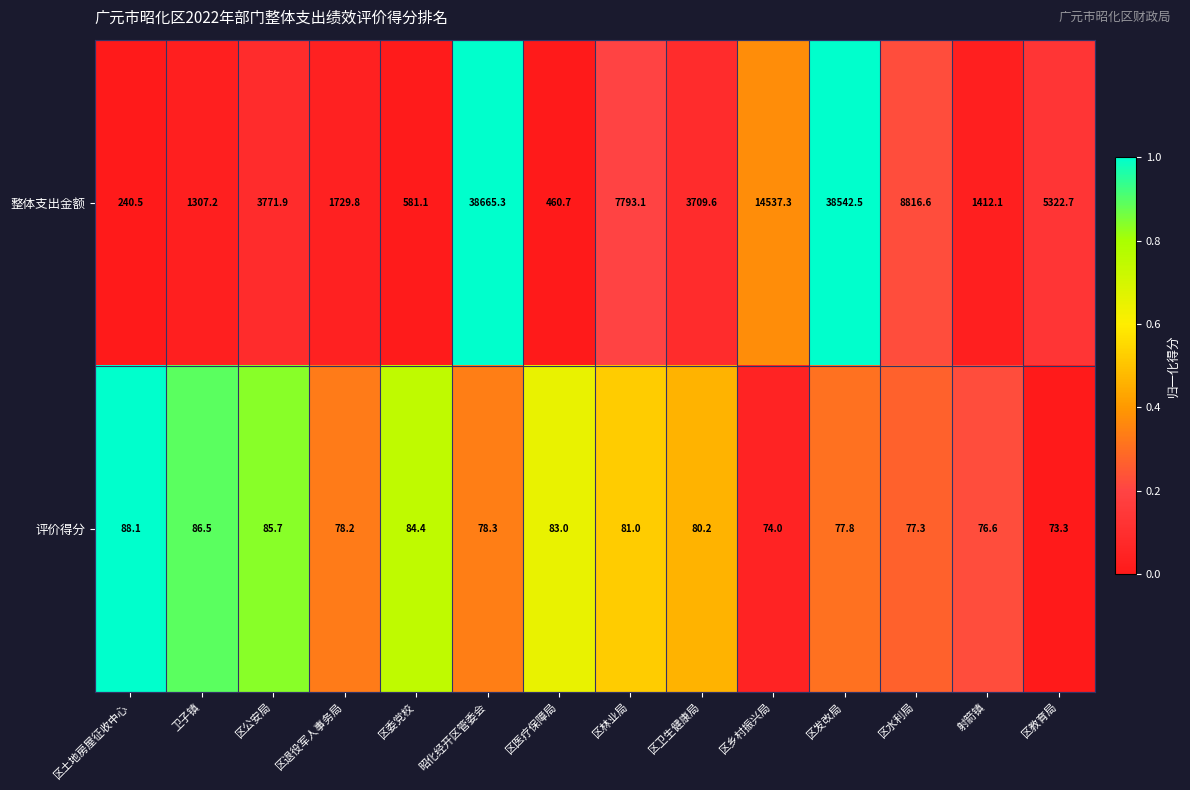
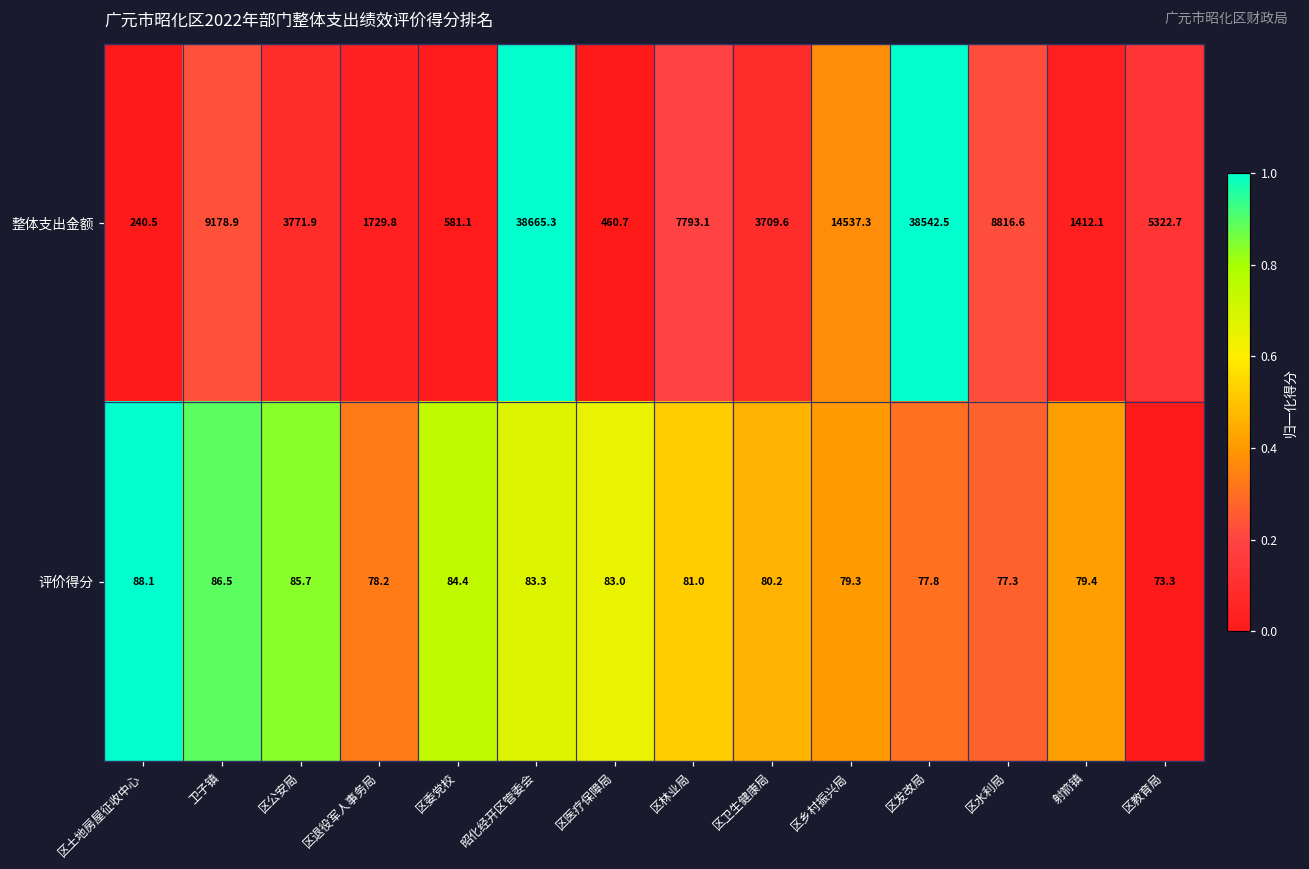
整体支出金额, 卫子镇: 1307.2 -> 9178.9
评价得分, 昭化经开区管委会: 78.3 -> 83.3
评价得分, 区乡村振兴局: 74.0 -> 79.3
评价得分, 射箭镇: 76.6 -> 79.4
